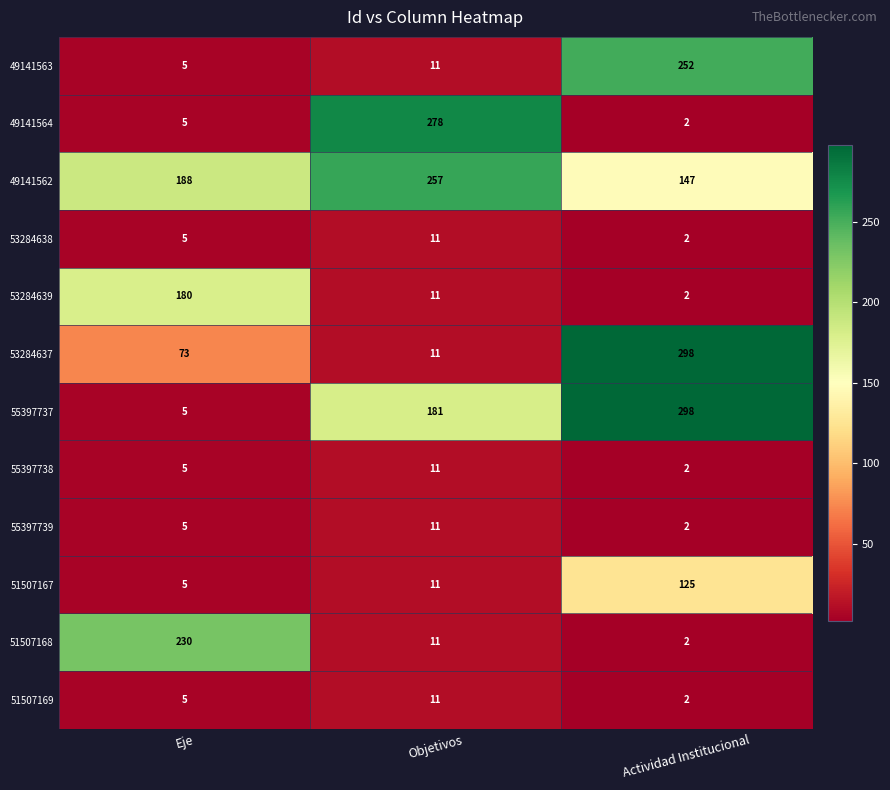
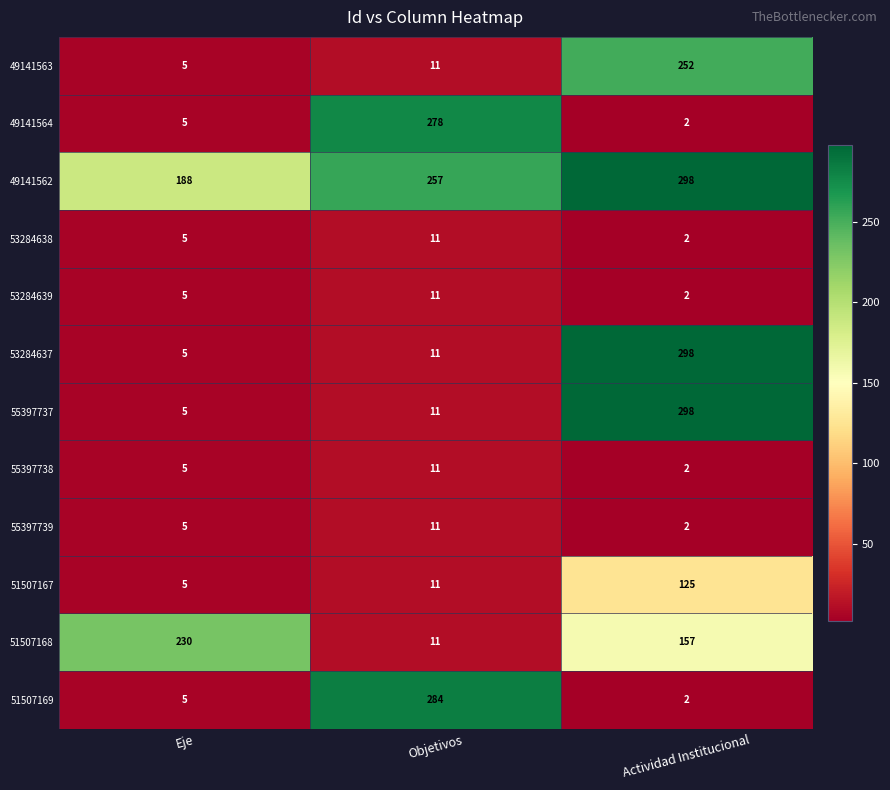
49141562, Actividad Institucional: 147 -> 298
53284639, Eje: 180 -> 5
53284637, Eje: 73 -> 5
55397737, Objetivos: 181 -> 11
51507168, Actividad Institucional: 2 -> 157
51507169, Objetivos: 11 -> 284
